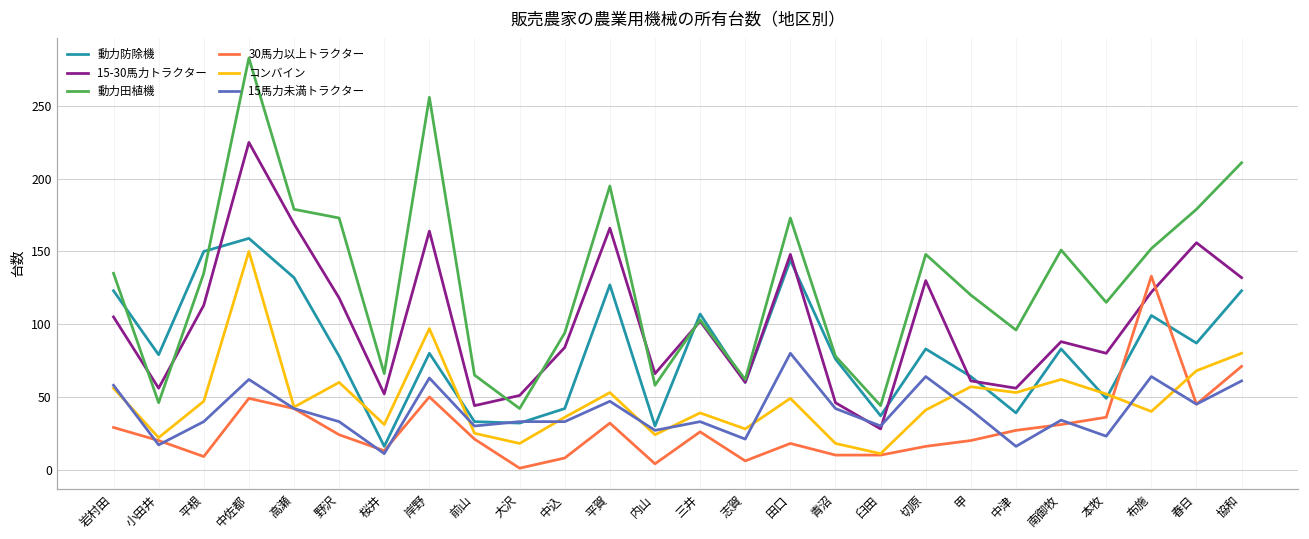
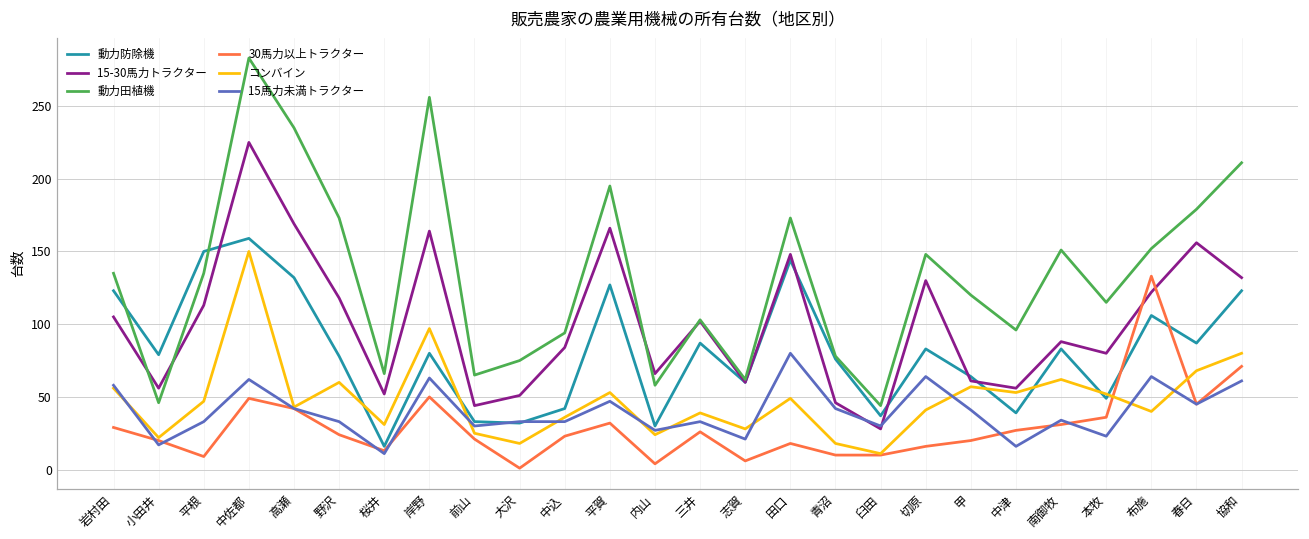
動力田植機, 高瀬: 179 -> 235
動力田植機, 大沢: 42 -> 75
30馬力以上トラクター, 中込: 8 -> 23
動力防除機, 三井: 107 -> 87
